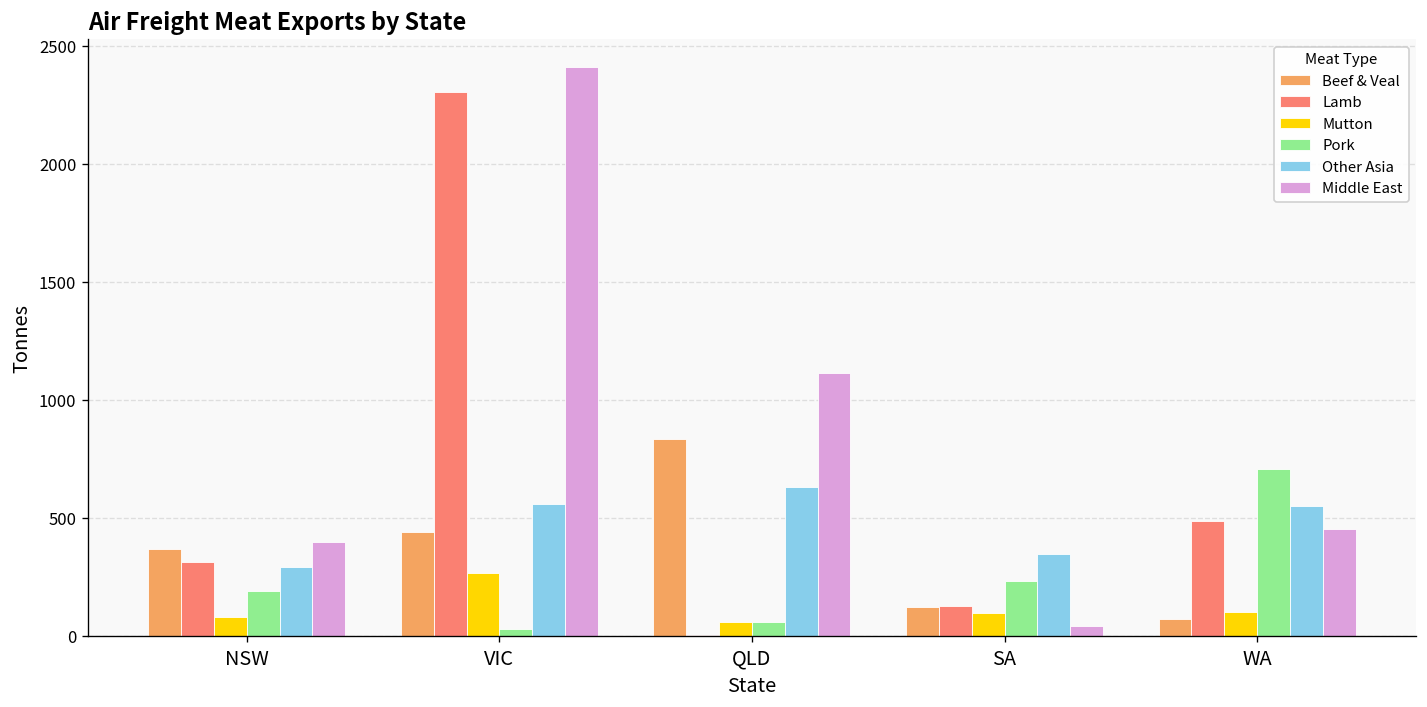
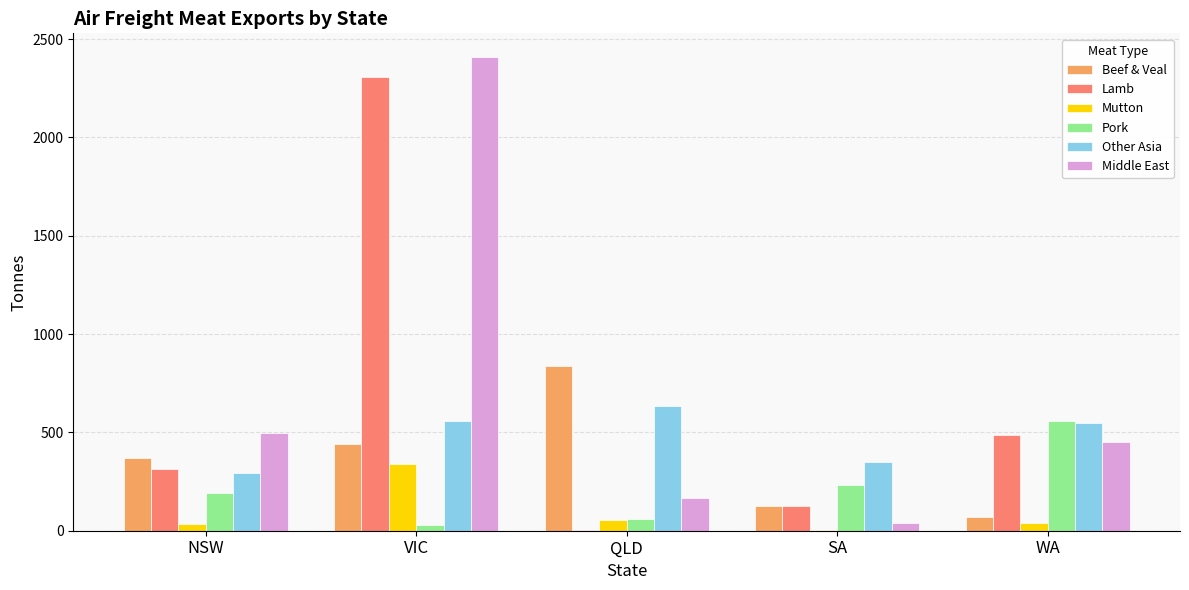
Mutton, NSW: 80 -> 40
Middle East, NSW: 400 -> 500
Mutton, VIC: 270 -> 340
Middle East, QLD: 1110 -> 170
Mutton, SA: 100 -> 0
Mutton, WA: 100 -> 40
Pork, WA: 710 -> 560
